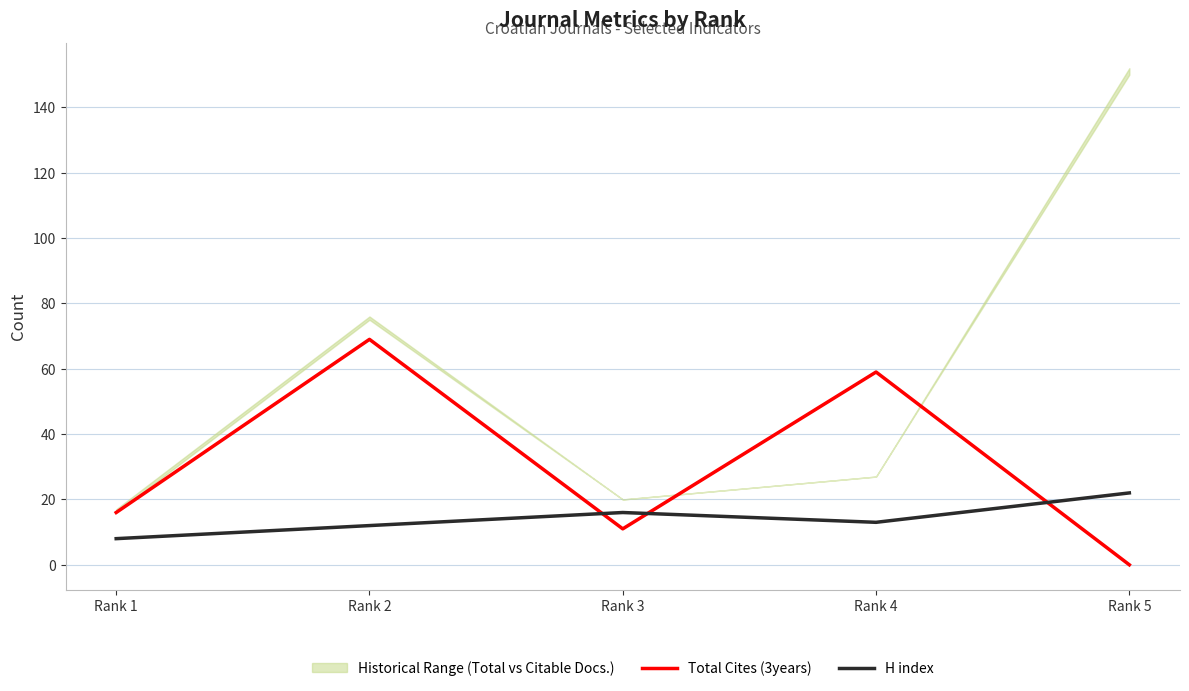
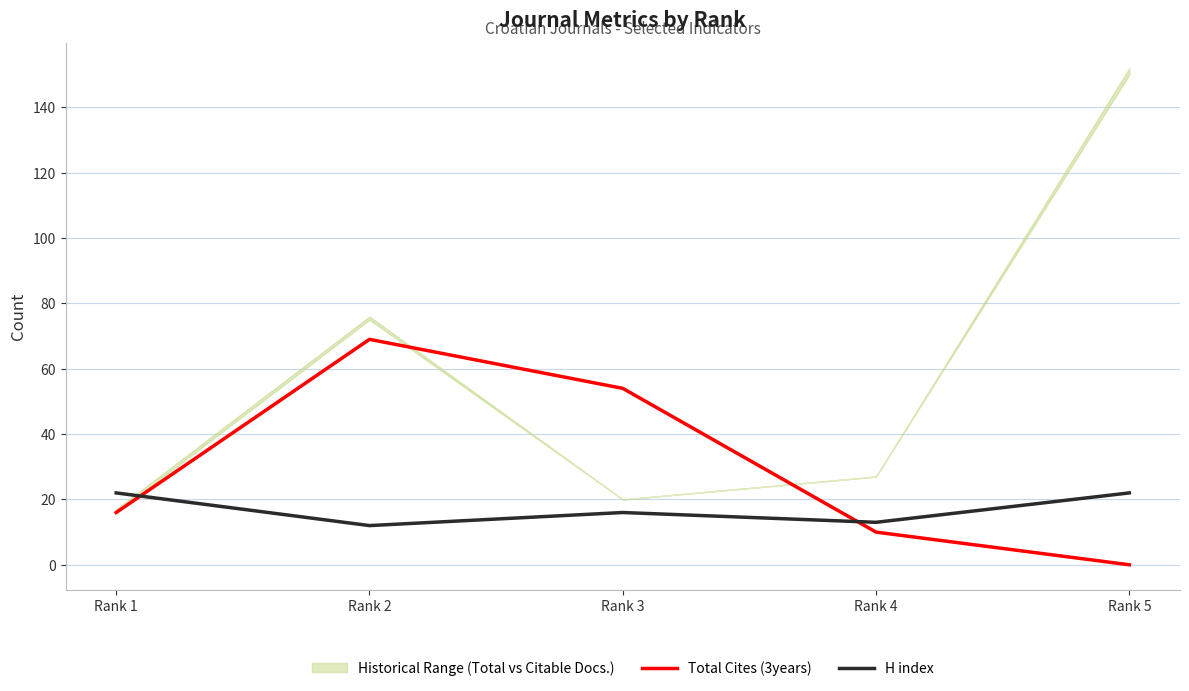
H index, Rank 1: 8 -> 22
Total Cites (3years), Rank 3: 11 -> 54
Total Cites (3years), Rank 4: 59 -> 10
